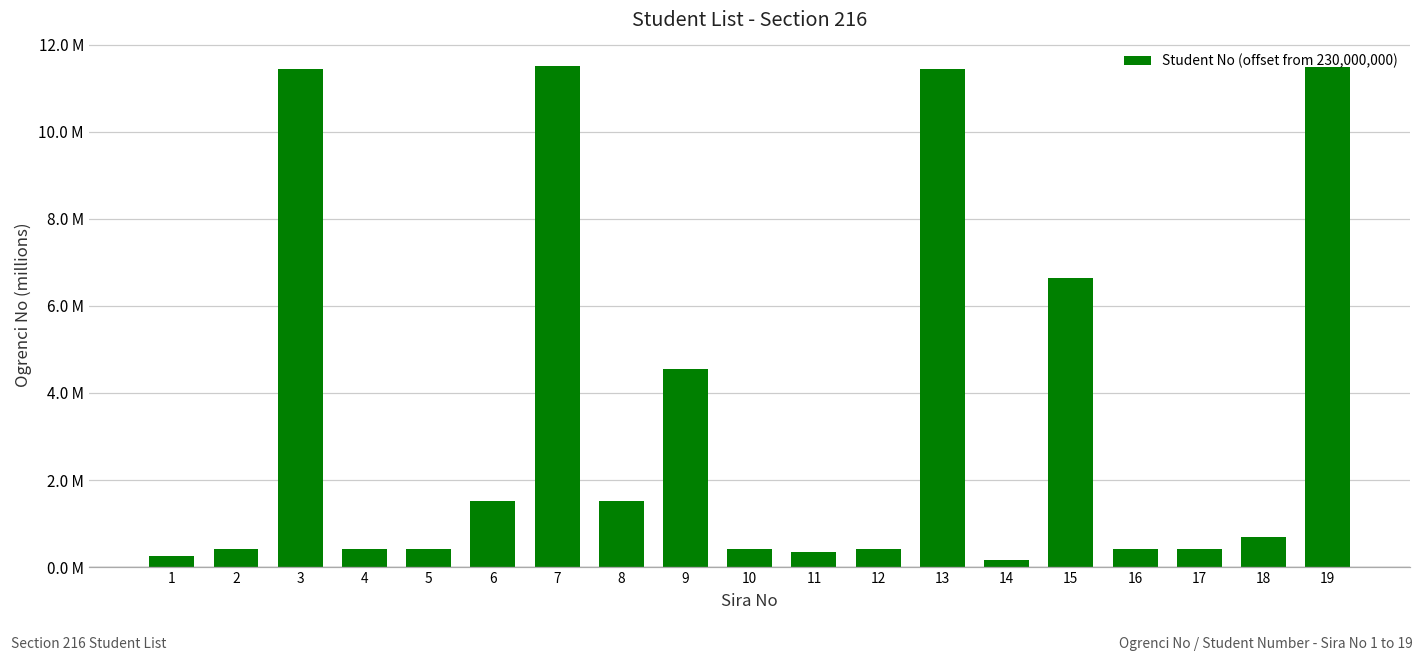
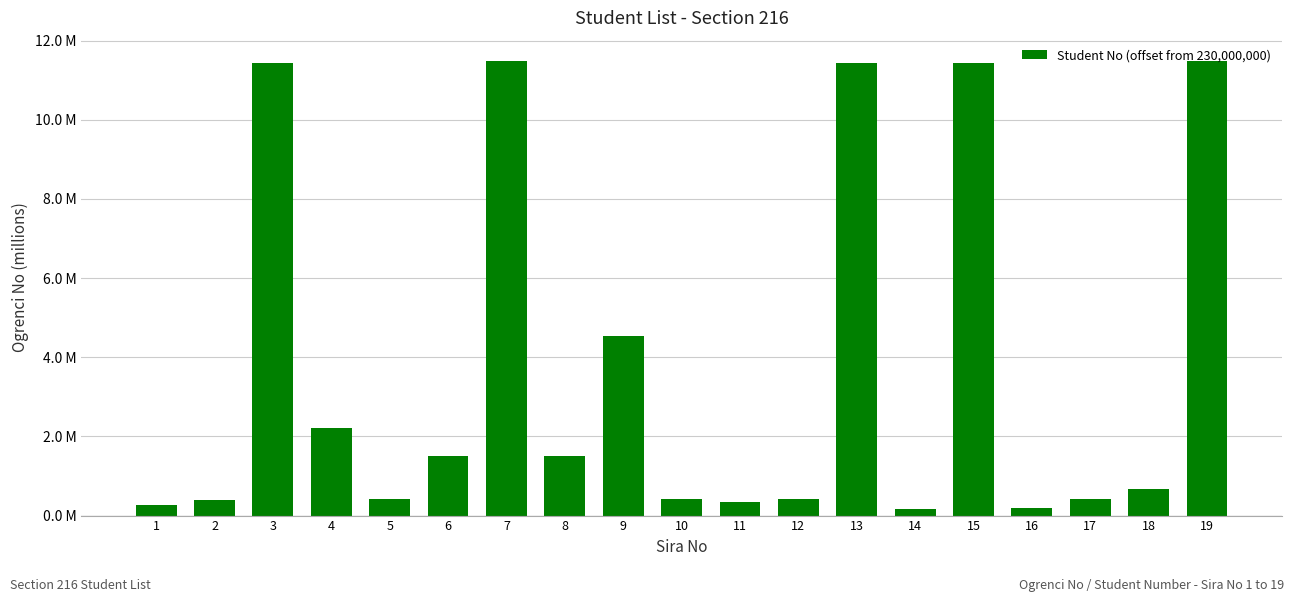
4: 400000 -> 2200000
15: 6600000 -> 11400000
16: 400000 -> 200000
